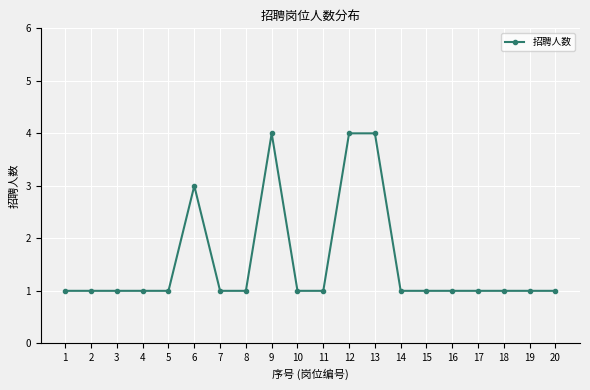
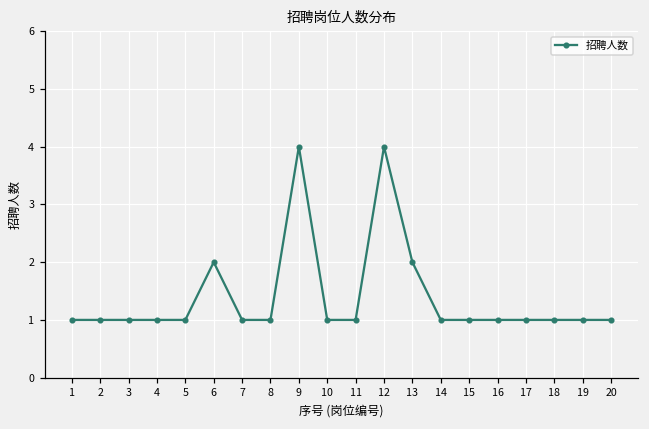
6: 3 -> 2
13: 4 -> 2
